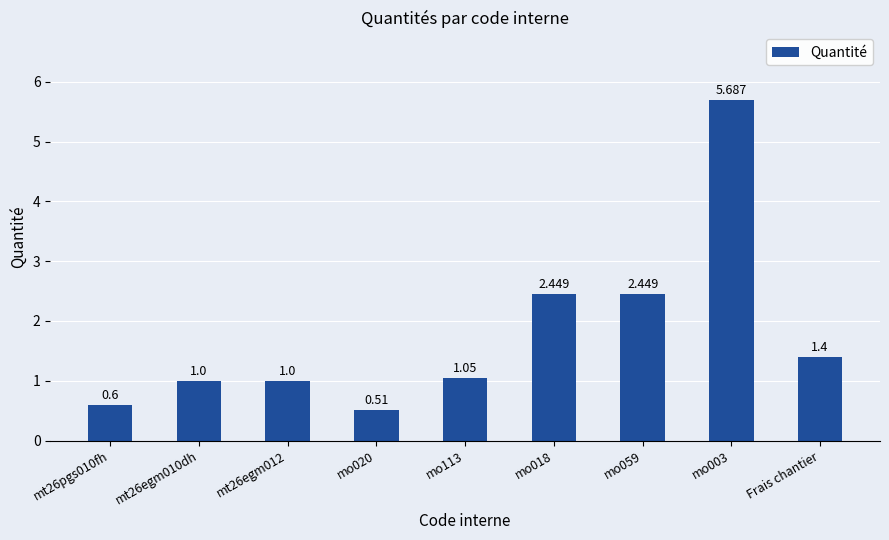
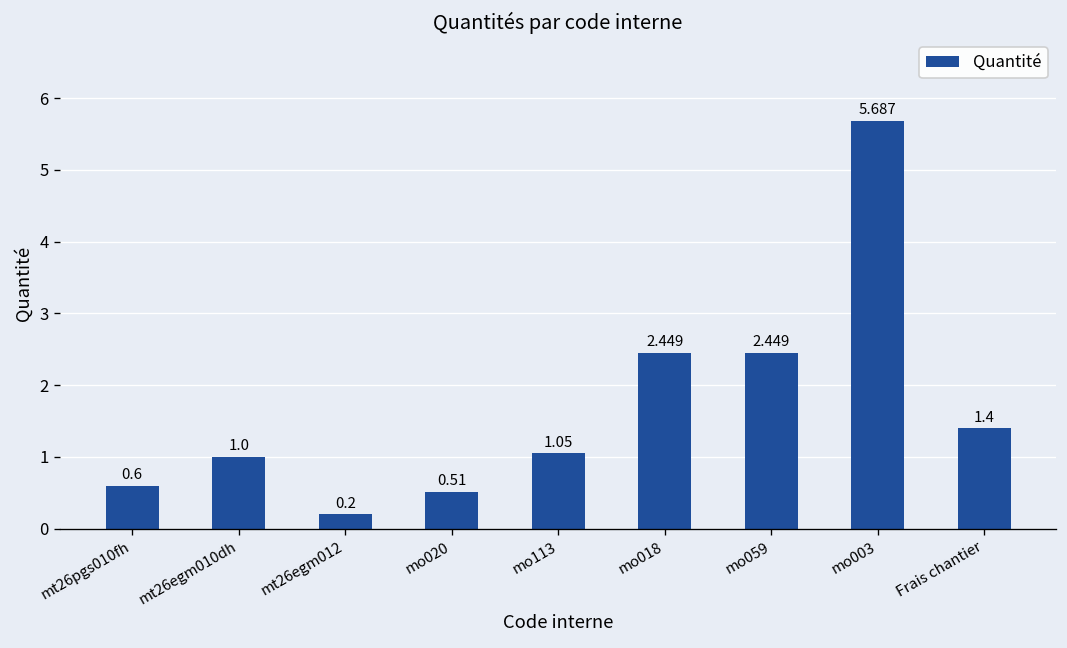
mt26egm012: 1.0 -> 0.2
